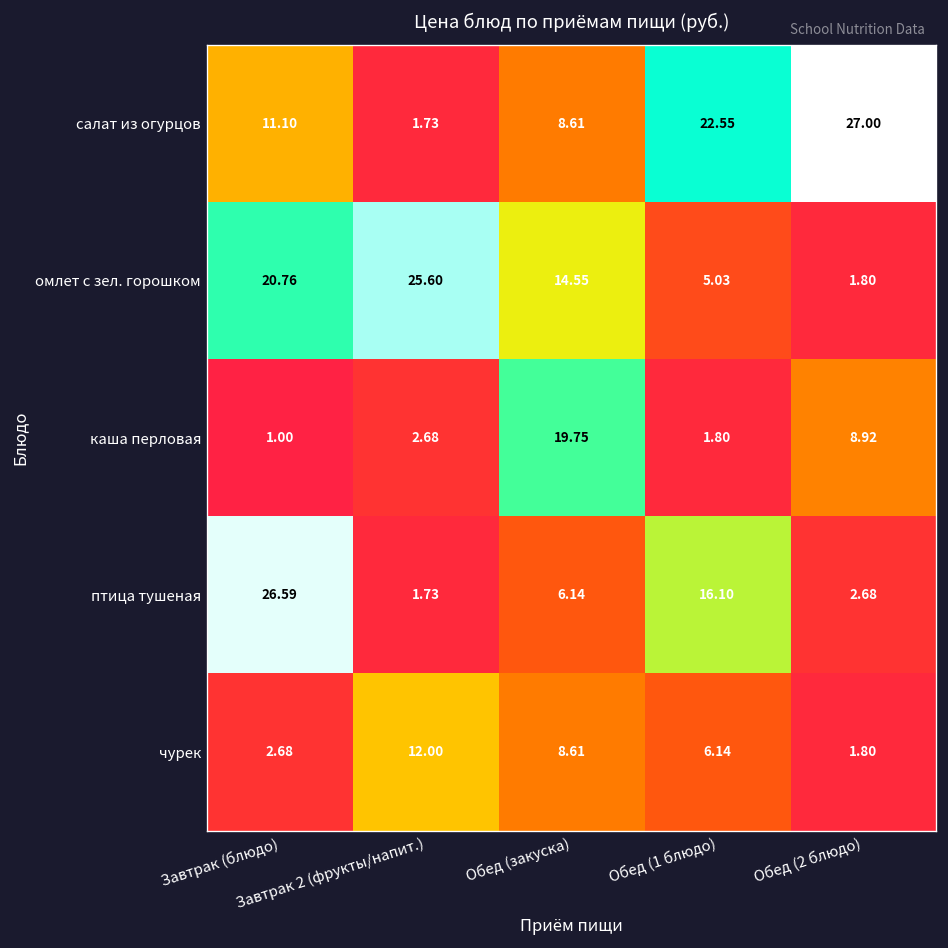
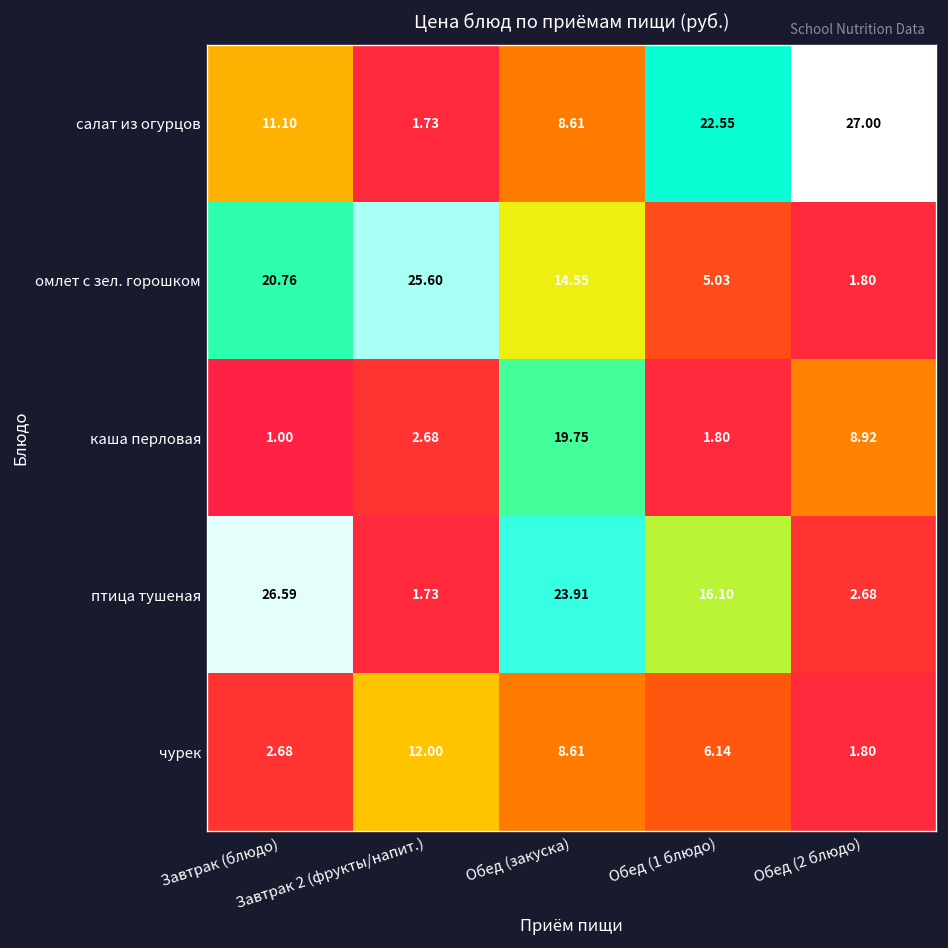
птица тушеная, Обед (закуска): 6.14 -> 23.91
